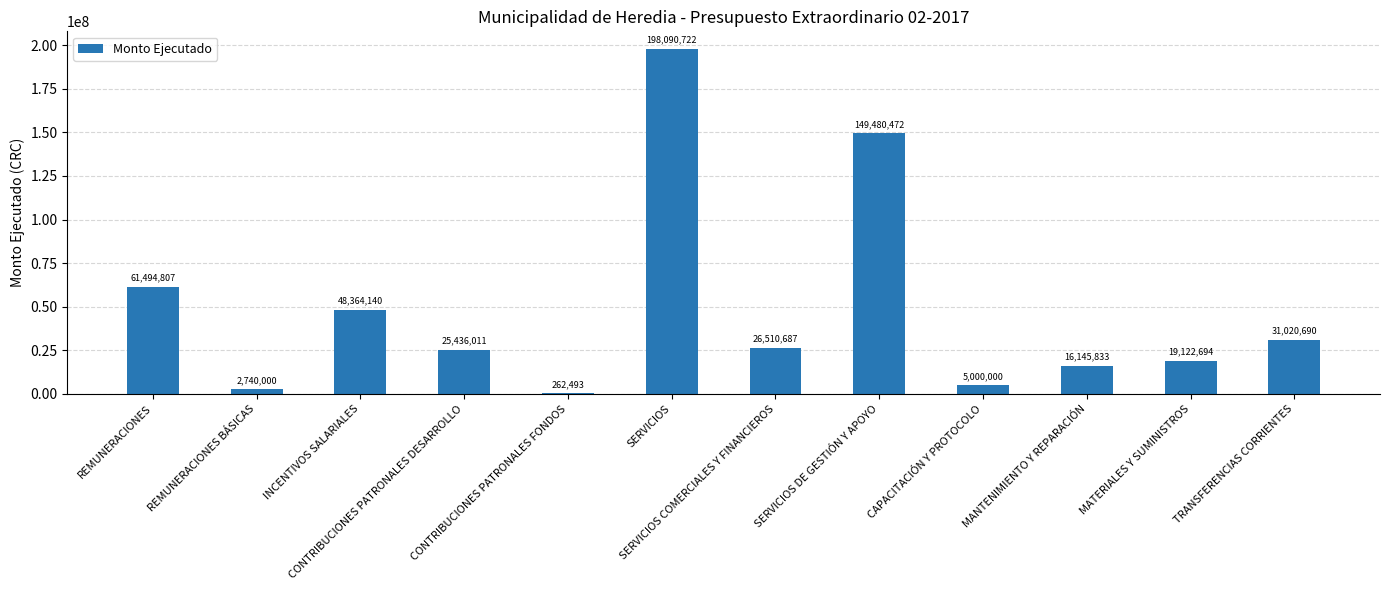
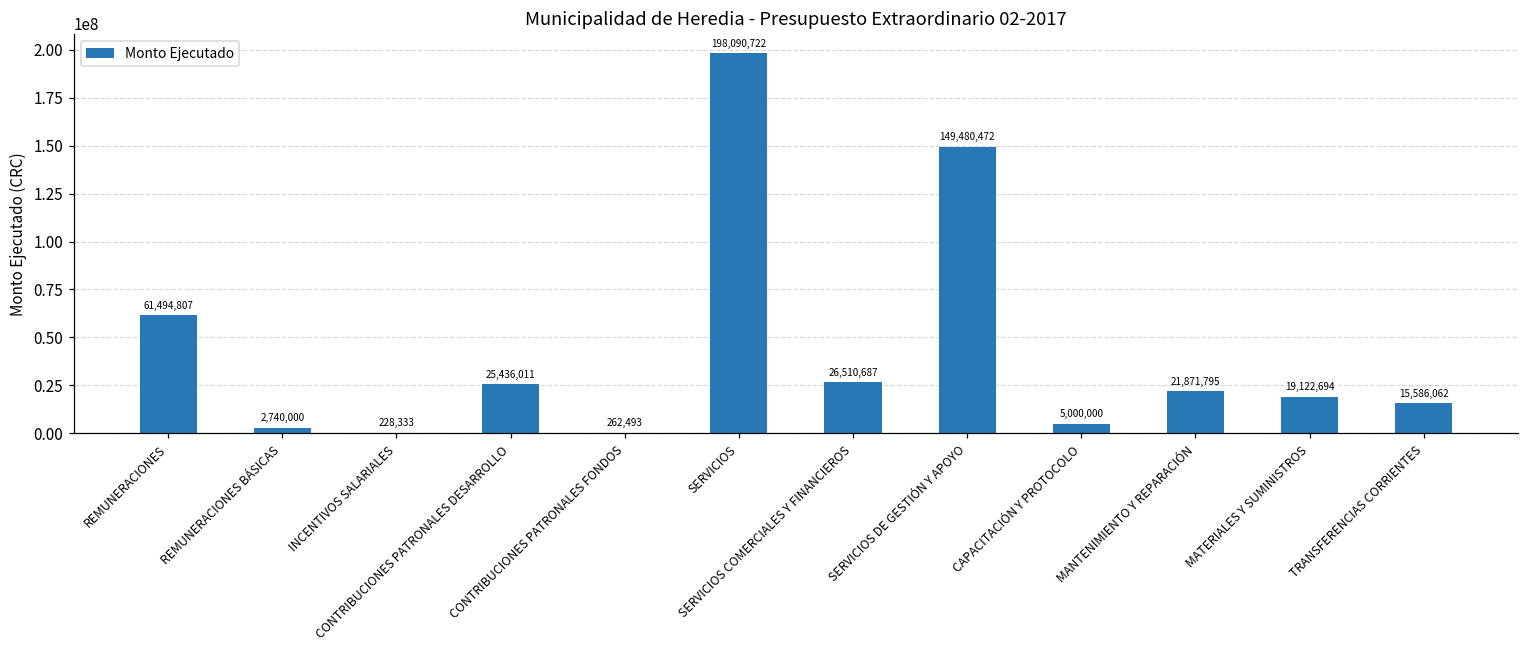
INCENTIVOS SALARIALES: 48,364,140 -> 228,333
MANTENIMIENTO Y REPARACIÓN: 16,145,833 -> 21,871,795
TRANSFERENCIAS CORRIENTES: 31,020,690 -> 15,586,062
